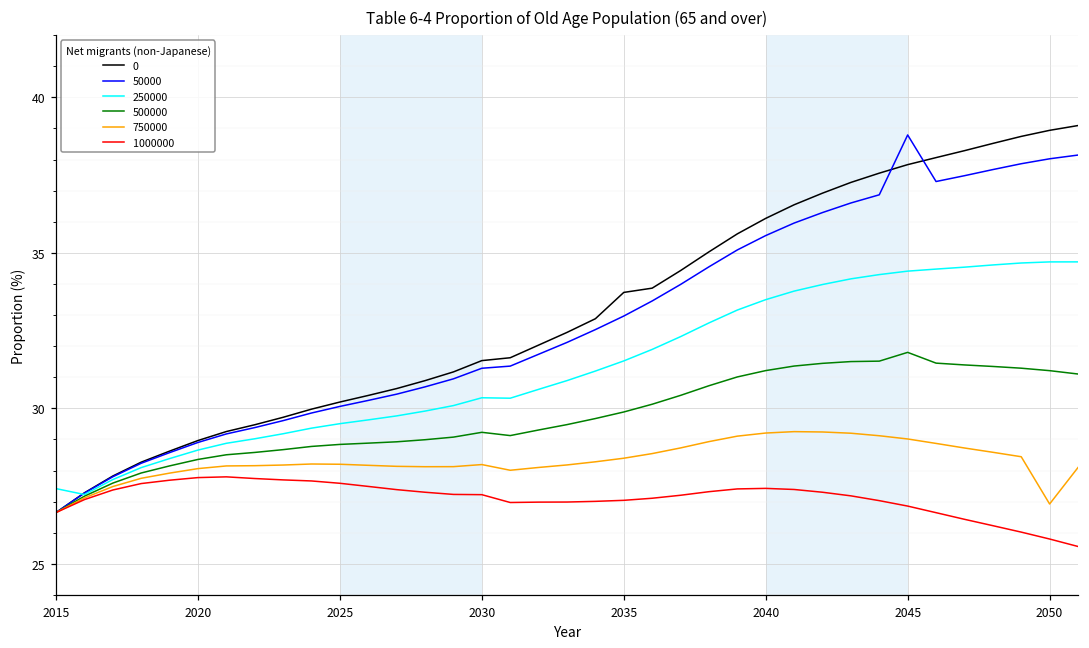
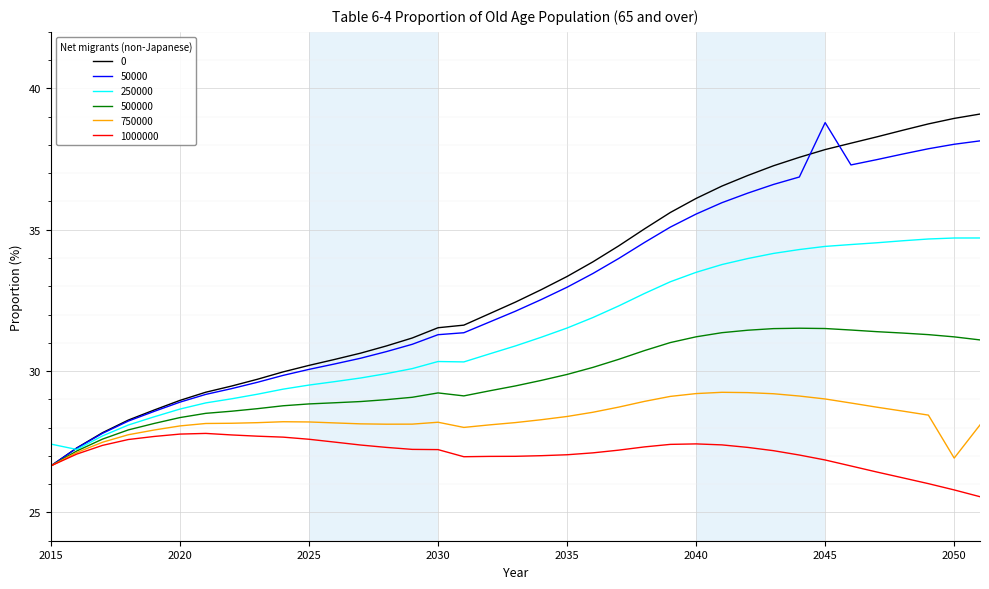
0, 2035: 33.7 -> 33.3
500000, 2045: 31.8 -> 31.5
